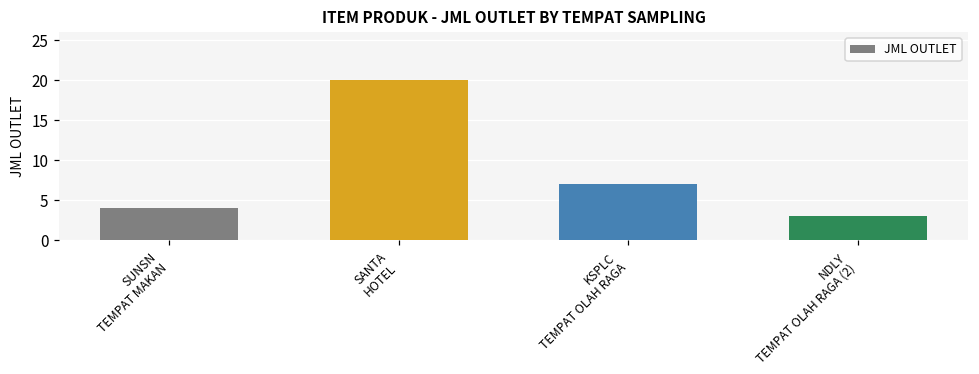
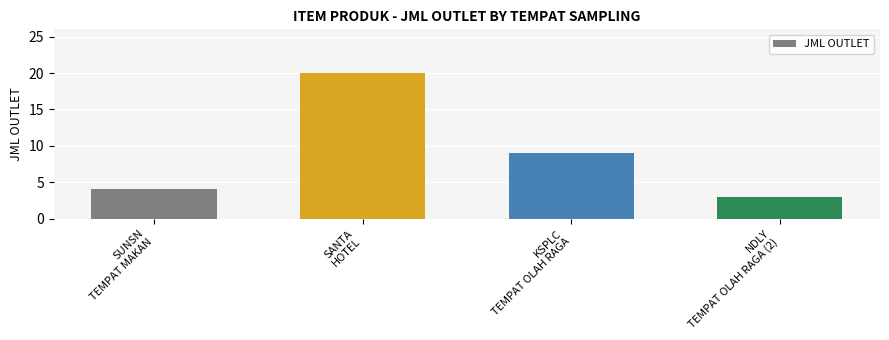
KSPLC TEMPAT OLAH RAGA: 7 -> 9
